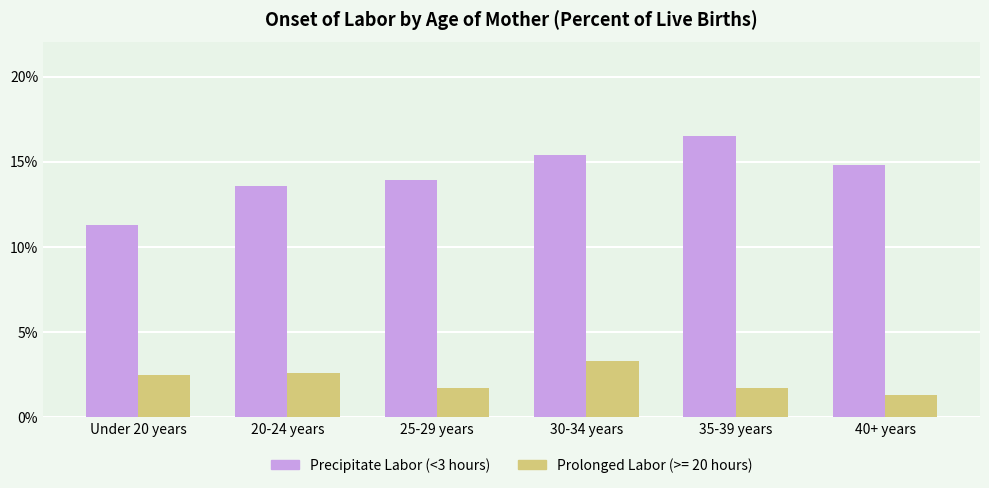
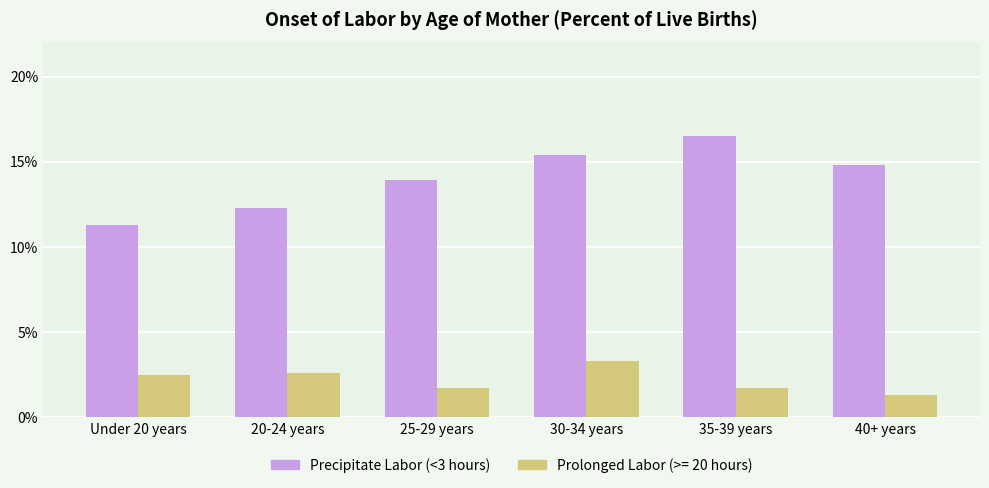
Precipitate Labor (<3 hours), 20-24 years: 13.6% -> 12.3%
